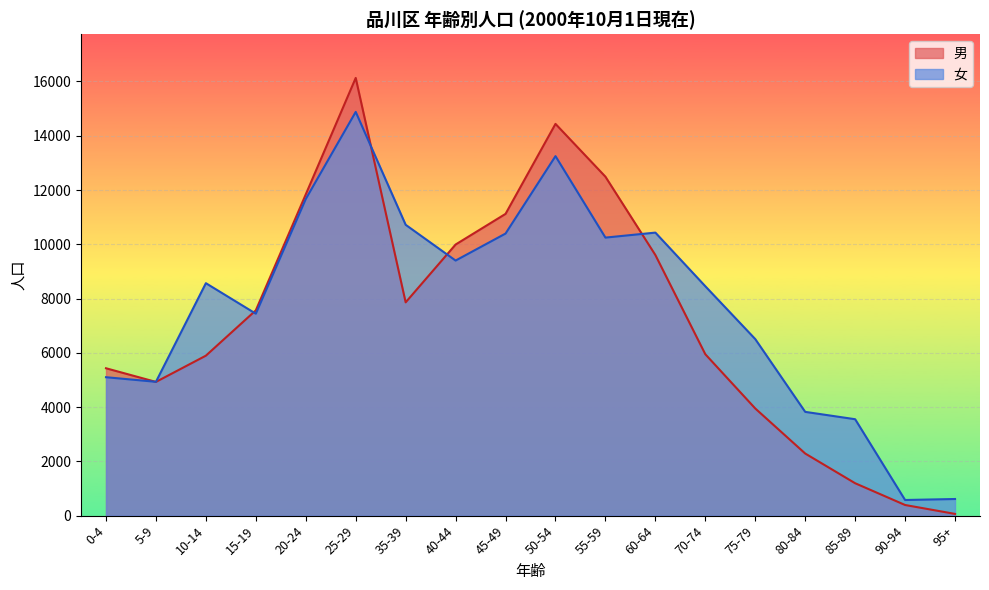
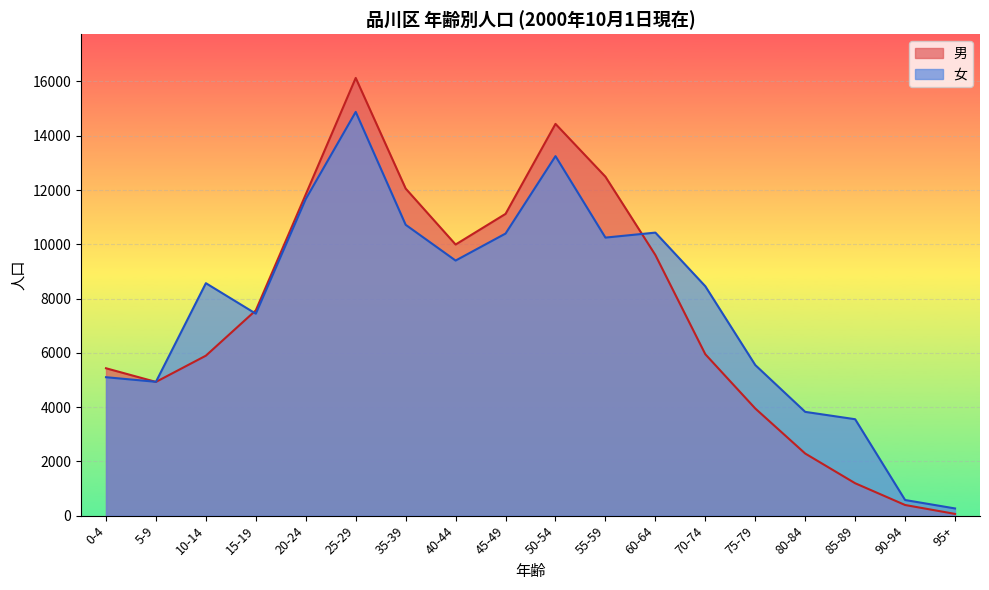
男, 35-39: 7900 -> 12100
女, 75-79: 6500 -> 5600
女, 95+: 600 -> 300
